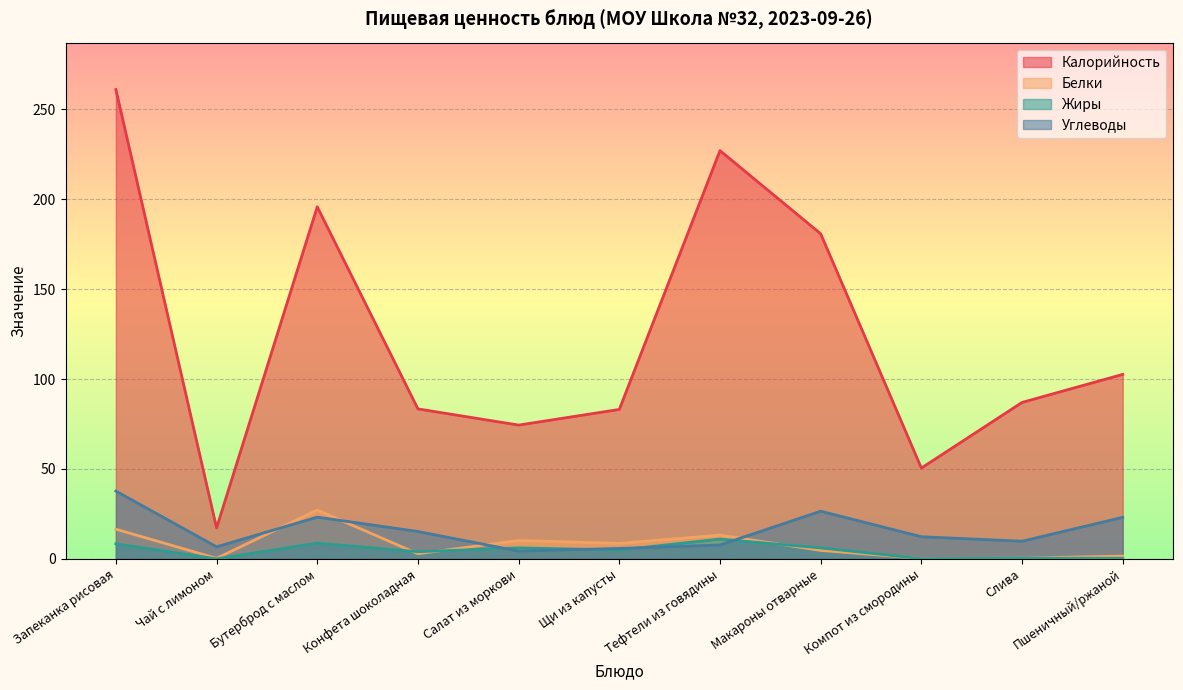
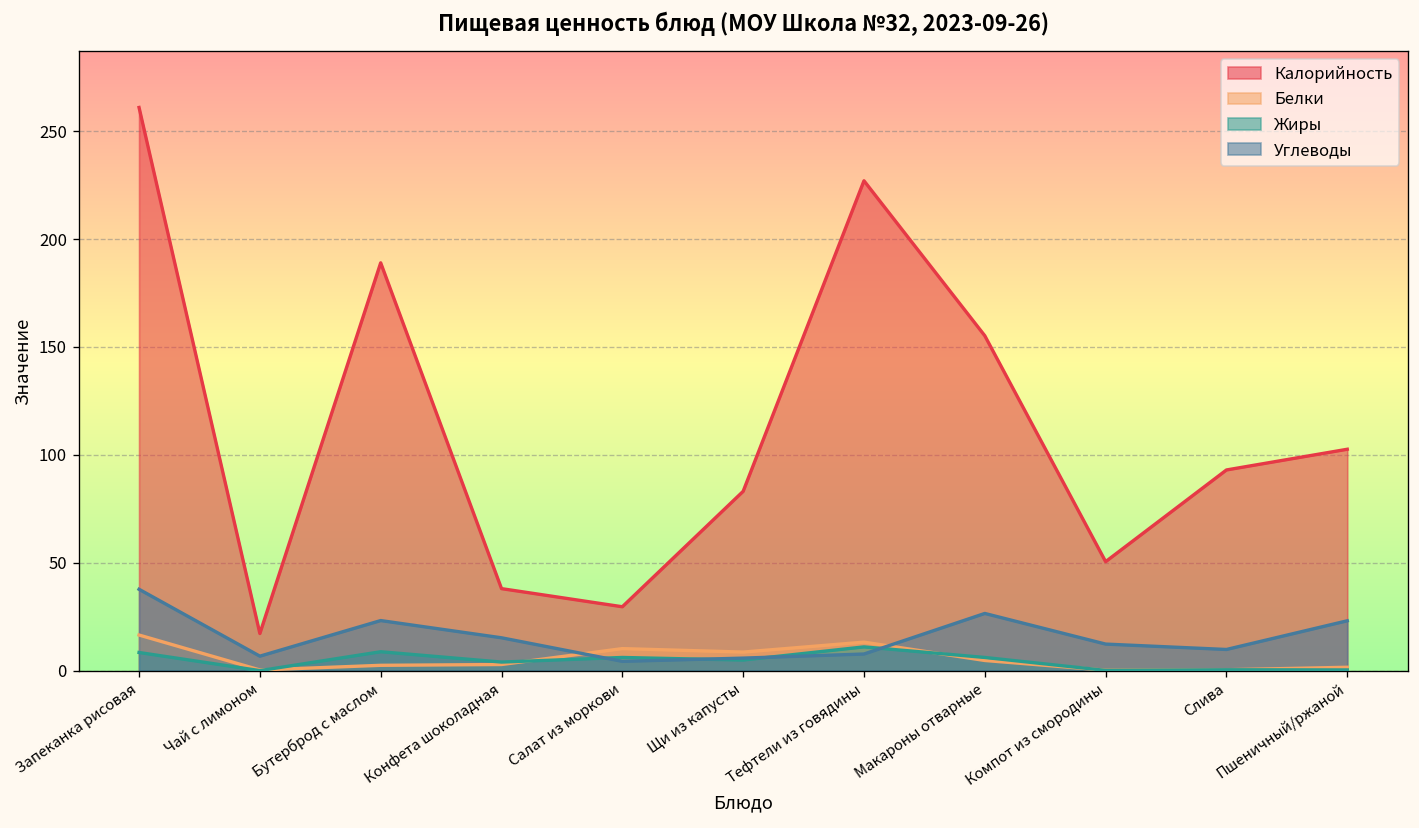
Калорийность, Бутерброд с маслом: 196 -> 189
Белки, Бутерброд с маслом: 27 -> 2
Калорийность, Конфета шоколадная: 83 -> 38
Калорийность, Салат из моркови: 74 -> 30
Калорийность, Макароны отварные: 181 -> 155
Калорийность, Слива: 87 -> 93
